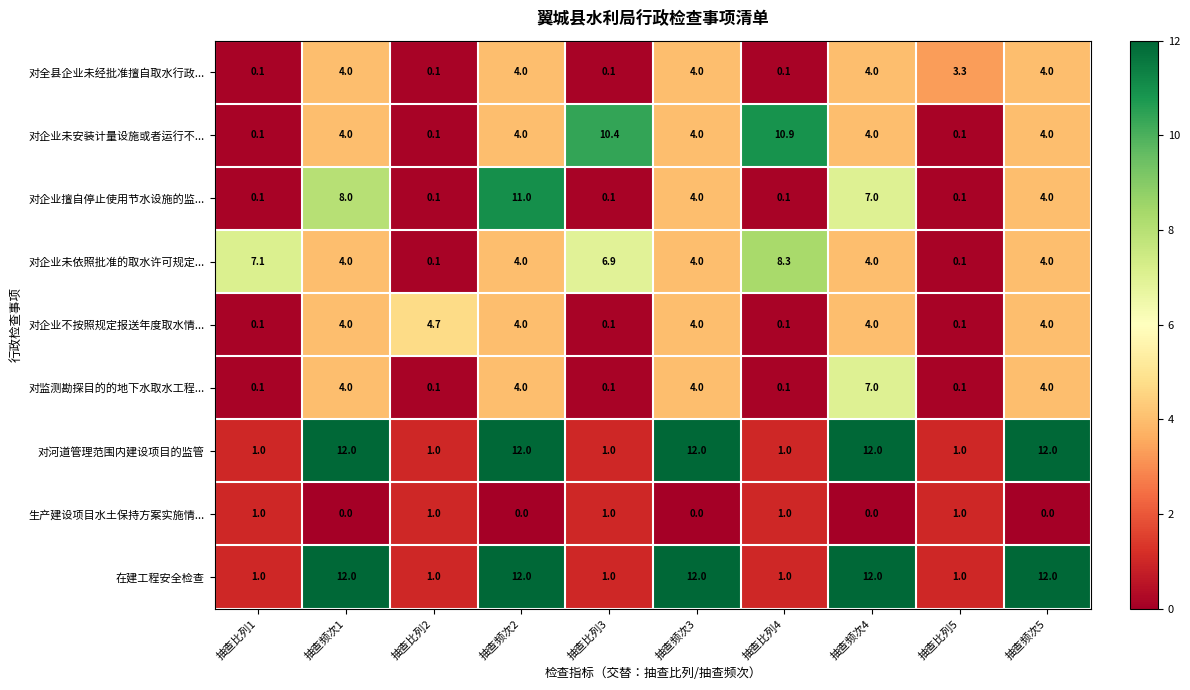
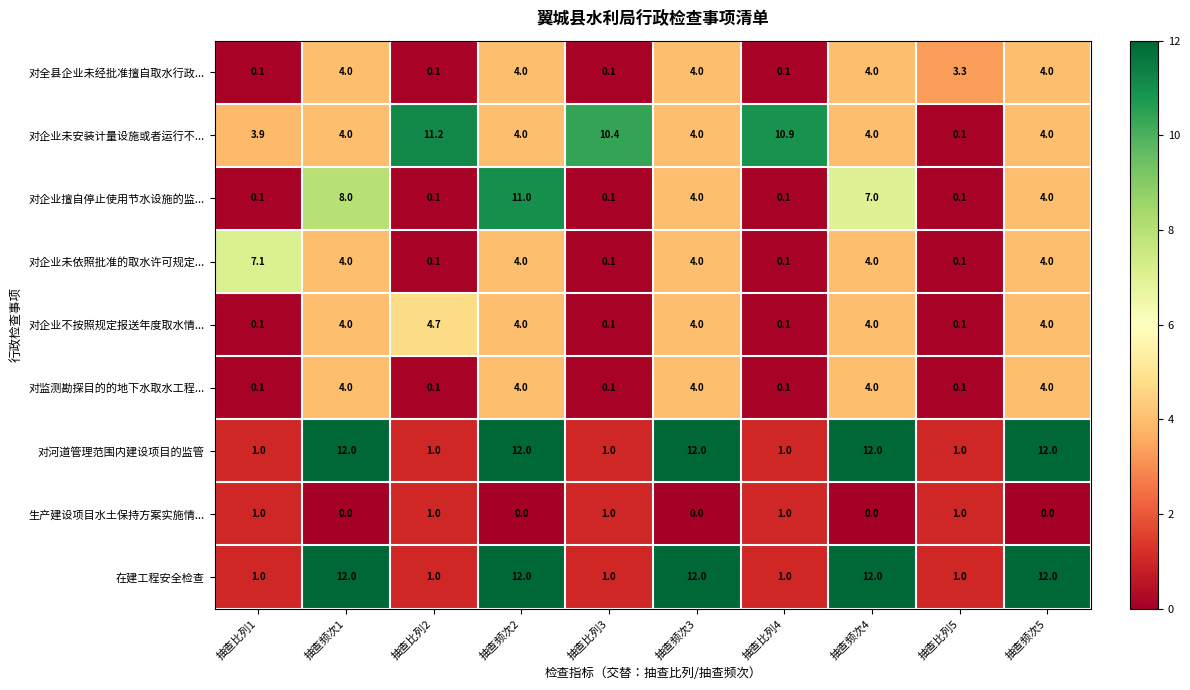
对企业未安装计量设施或者运行不..., 抽查比列1: 0.1 -> 3.9
对企业未安装计量设施或者运行不..., 抽查比列2: 0.1 -> 11.2
对企业未依照批准的取水许可规定..., 抽查比列3: 6.9 -> 0.1
对企业未依照批准的取水许可规定..., 抽查比列4: 8.3 -> 0.1
对监测勘探目的的地下水取水工程..., 抽查频次4: 7.0 -> 4.0
